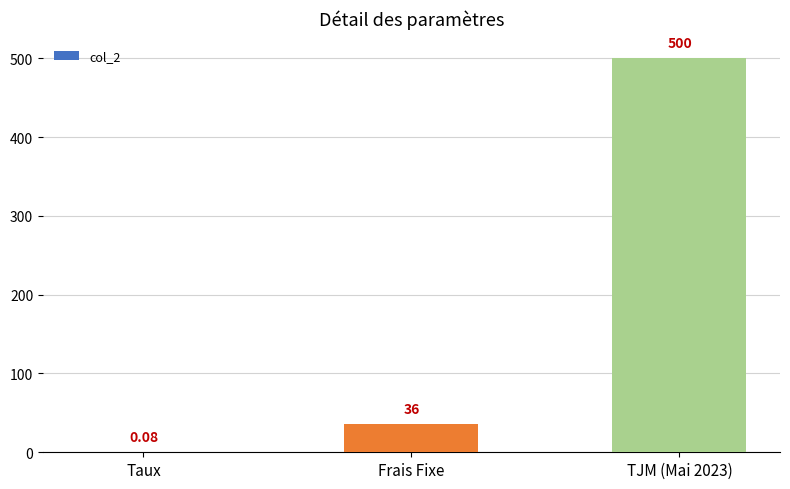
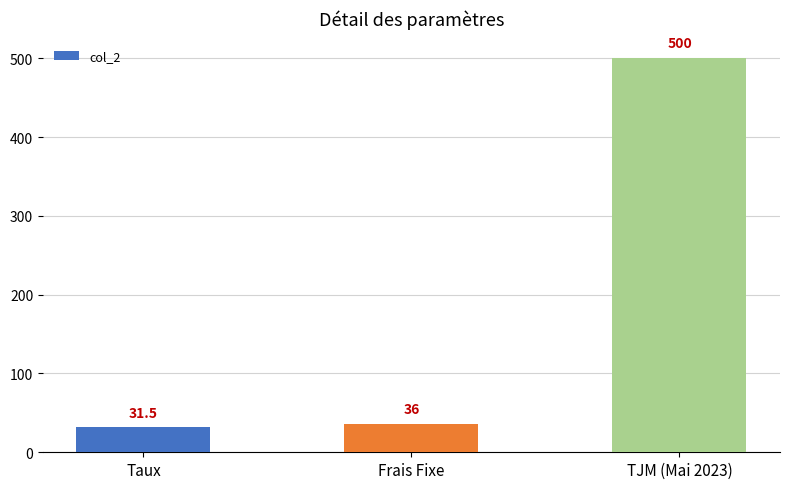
Taux: 0.08 -> 31.5
